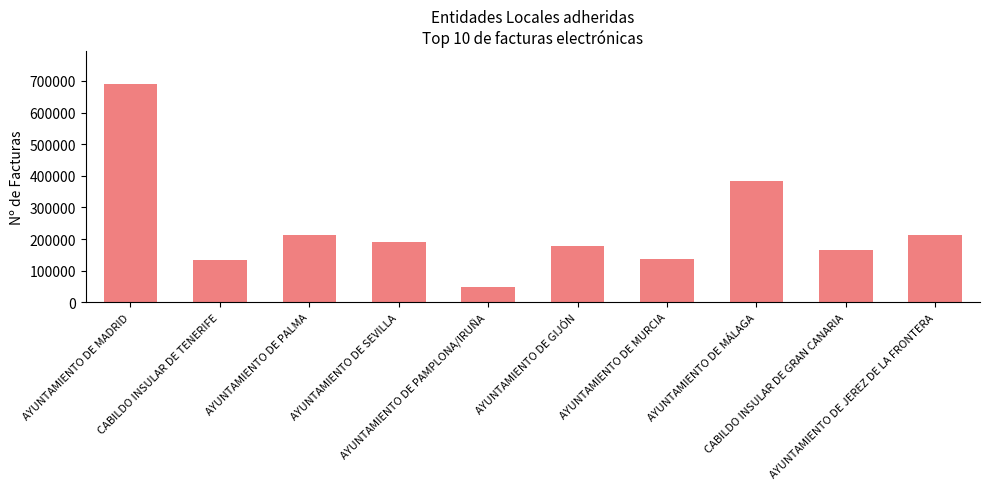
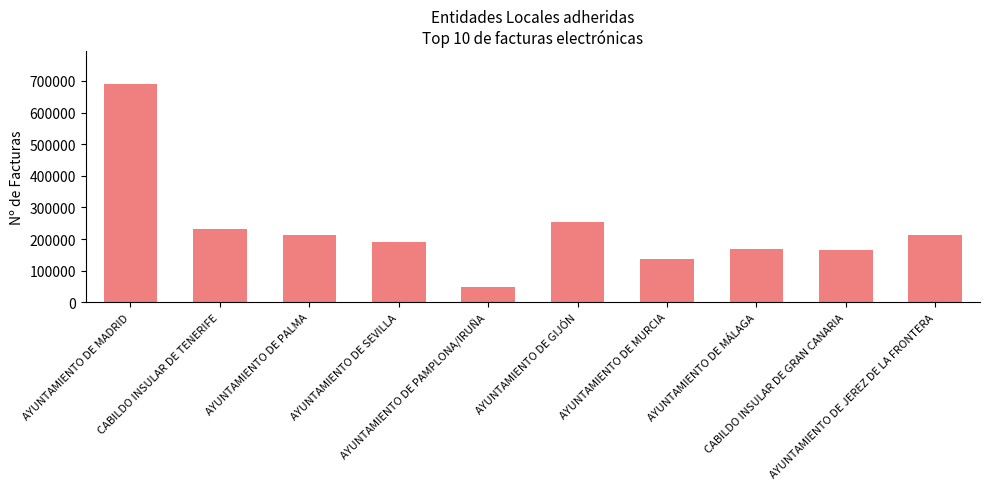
CABILDO INSULAR DE TENERIFE: 130000 -> 230000
AYUNTAMIENTO DE GIJÓN: 180000 -> 250000
AYUNTAMIENTO DE MÁLAGA: 380000 -> 170000
